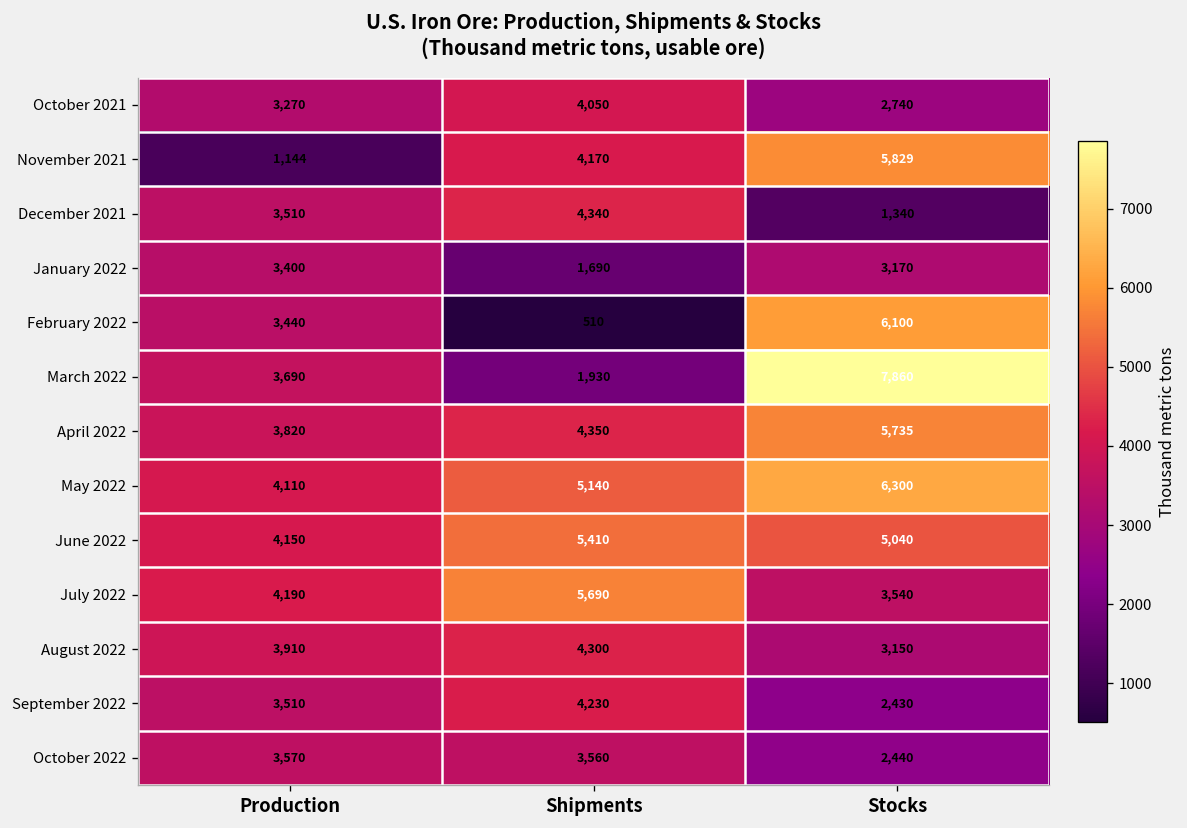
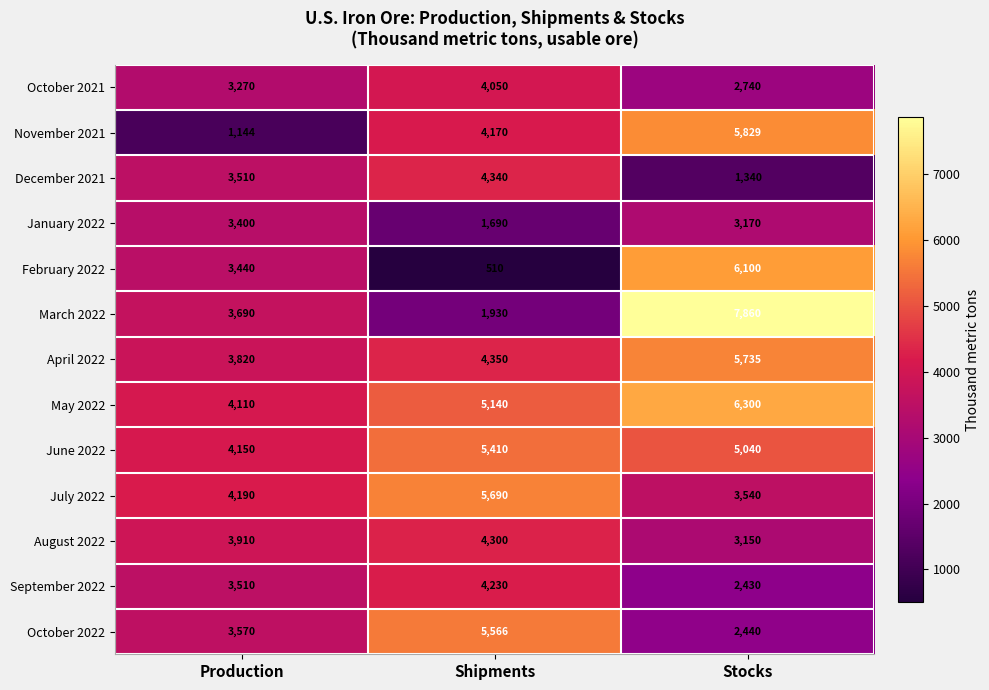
October 2022, Shipments: 3,560 -> 5,566
